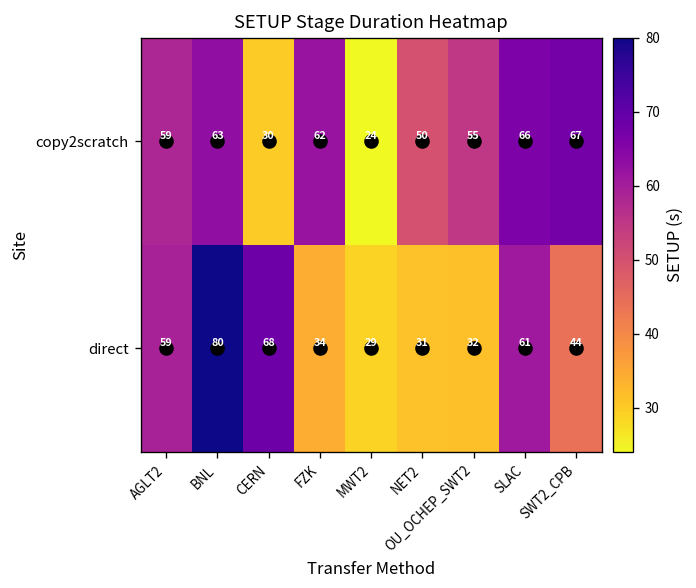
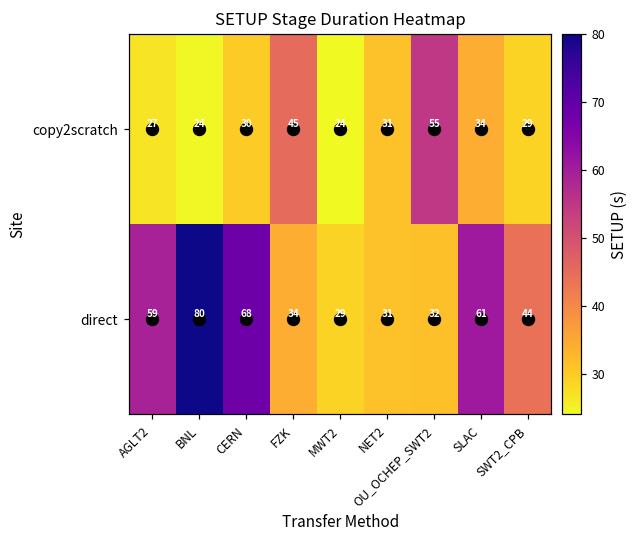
copy2scratch, AGLT2: 59 -> 27
copy2scratch, BNL: 63 -> 24
copy2scratch, FZK: 62 -> 45
copy2scratch, NET2: 50 -> 31
copy2scratch, SLAC: 66 -> 34
copy2scratch, SWT2_CPB: 67 -> 29
